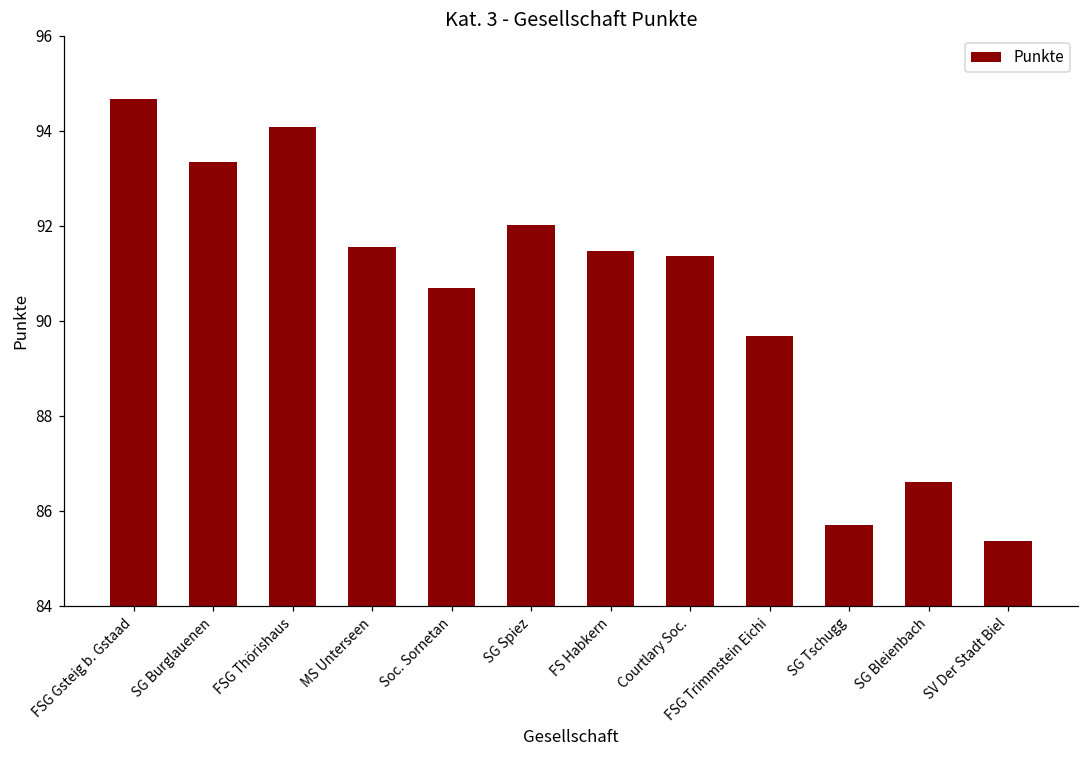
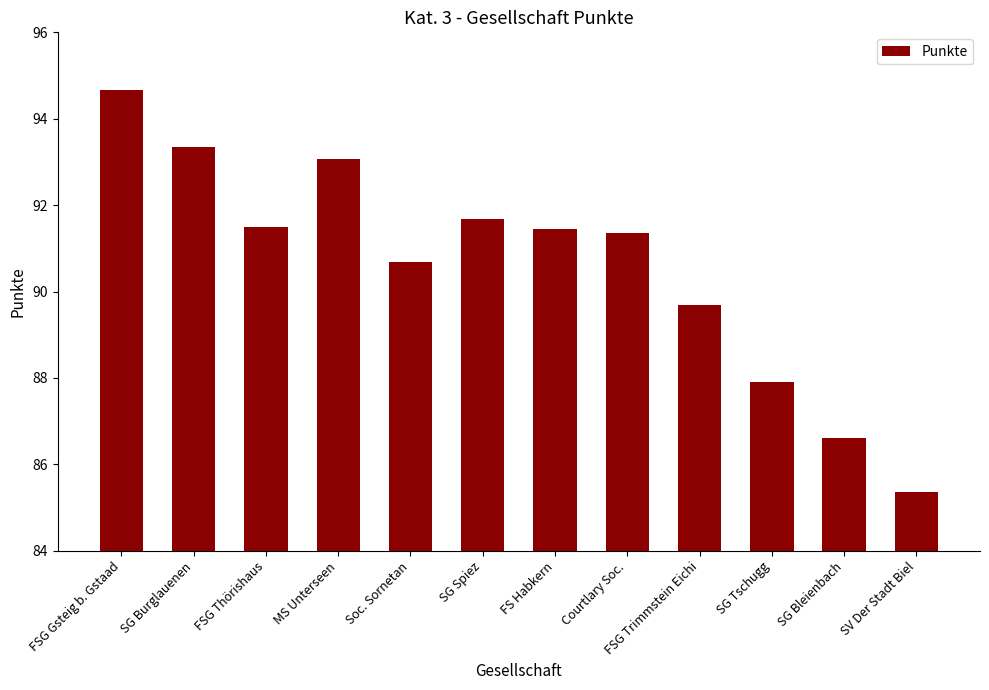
FSG Thörishaus: 94.1 -> 91.5
MS Unterseen: 91.6 -> 93.1
SG Spiez: 92.0 -> 91.7
SG Tschugg: 85.7 -> 87.9
